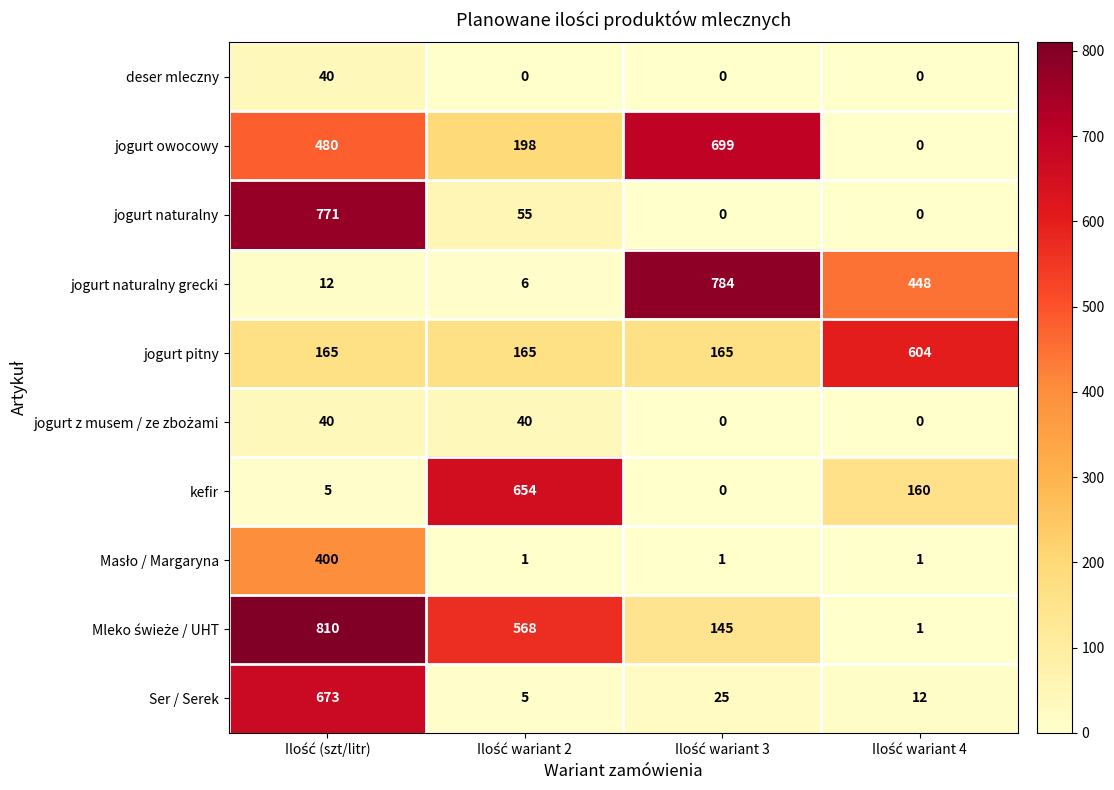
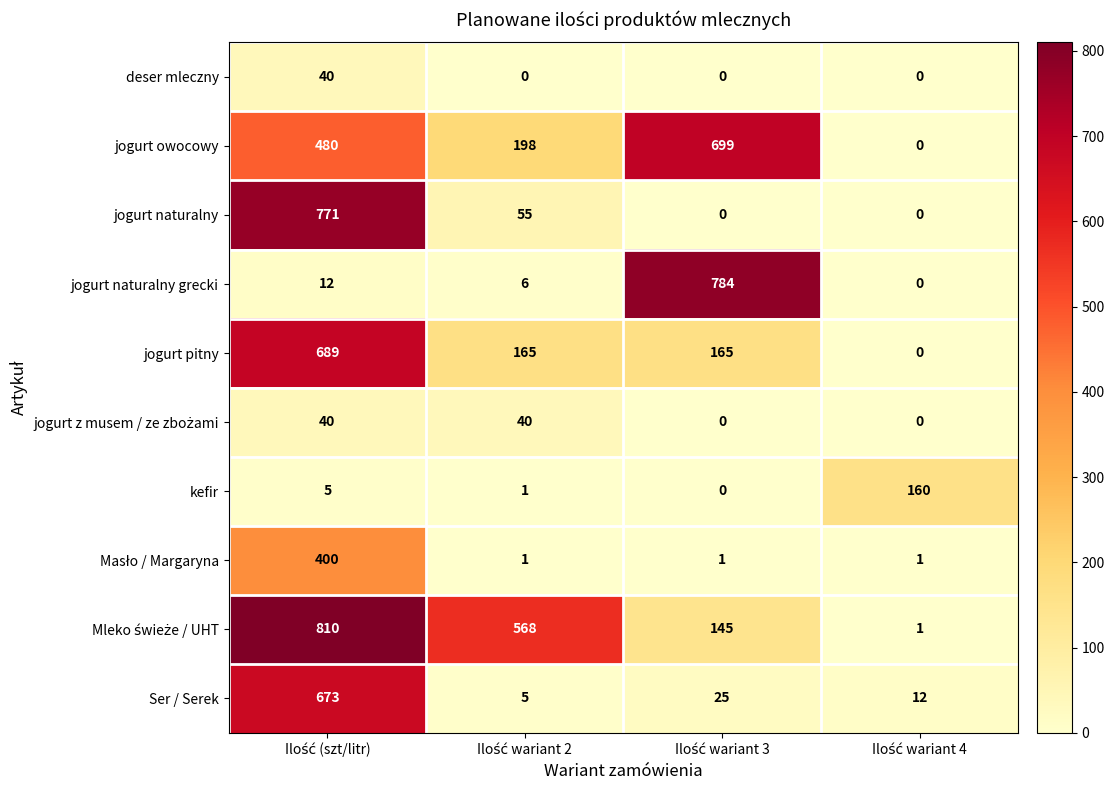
jogurt naturalny grecki, Ilość wariant 4: 448 -> 0
jogurt pitny, Ilość (szt/litr): 165 -> 689
jogurt pitny, Ilość wariant 4: 604 -> 0
kefir, Ilość wariant 2: 654 -> 1
